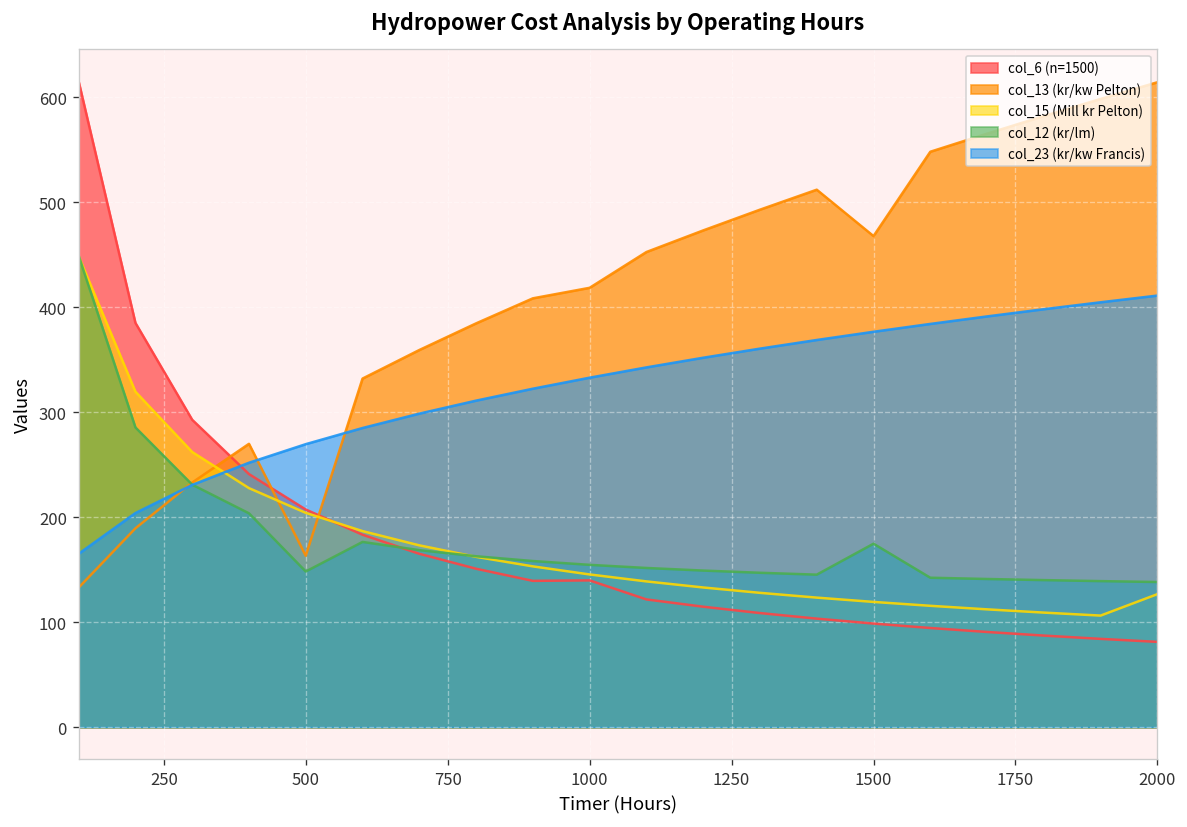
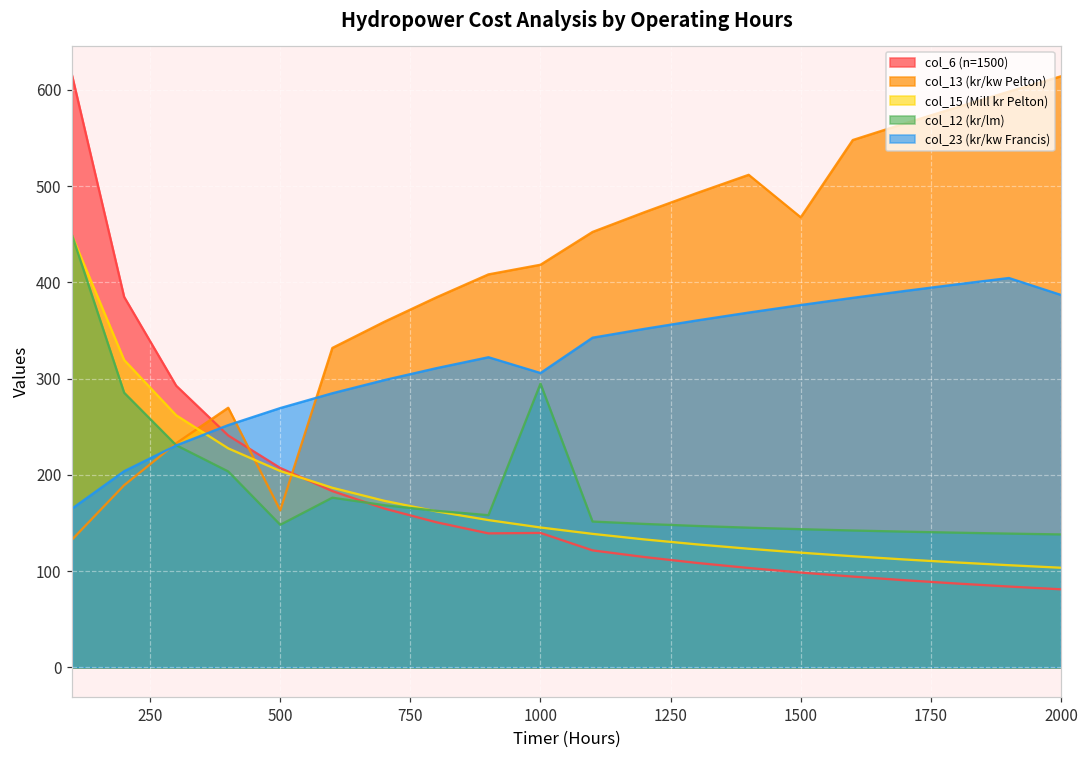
col_12 (kr/lm), 1000: 150 -> 290
col_23 (kr/kw Francis), 1000: 330 -> 310
col_12 (kr/lm), 1500: 170 -> 140
col_15 (Mill kr Pelton), 2000: 130 -> 100
col_23 (kr/kw Francis), 2000: 410 -> 390
